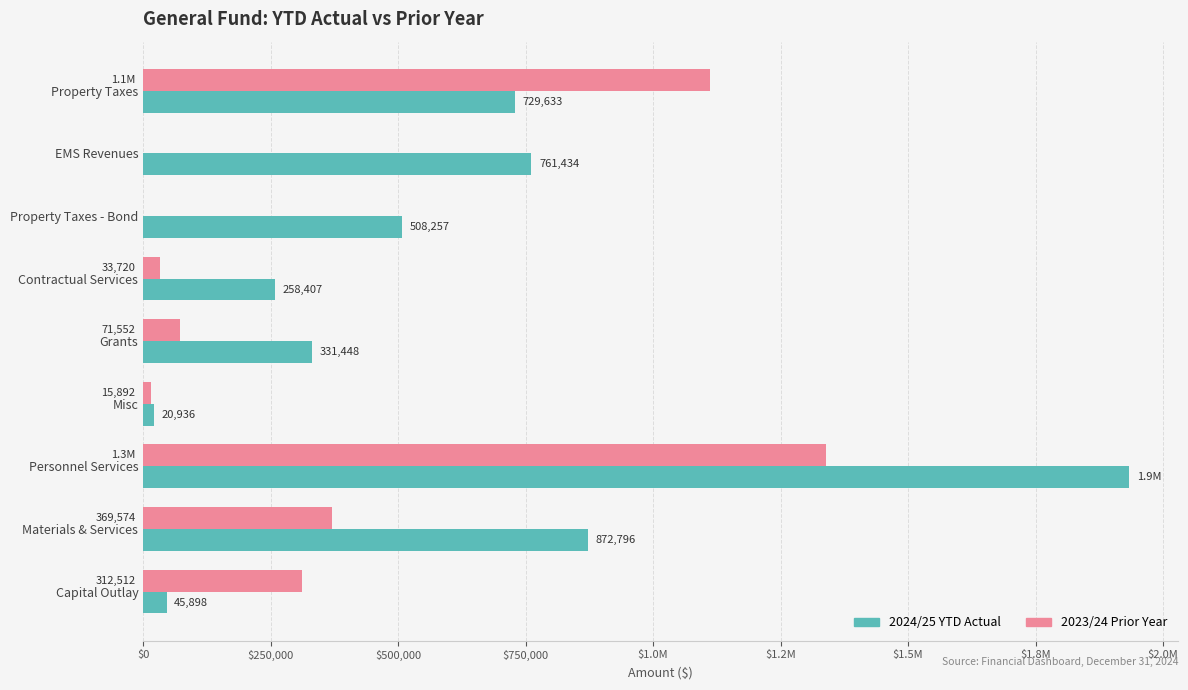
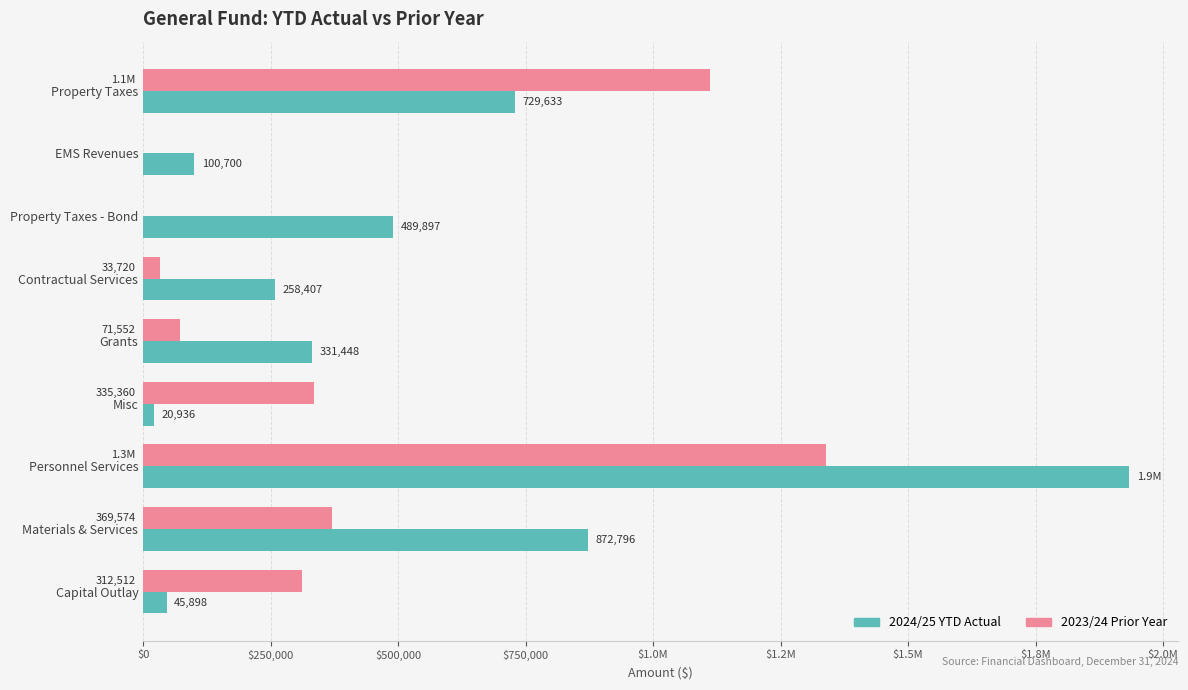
2024/25 YTD Actual, EMS Revenues: 761,434 -> 100,700
2024/25 YTD Actual, Property Taxes - Bond: 508,257 -> 489,897
2023/24 Prior Year, Misc: 15,892 -> 335,360
